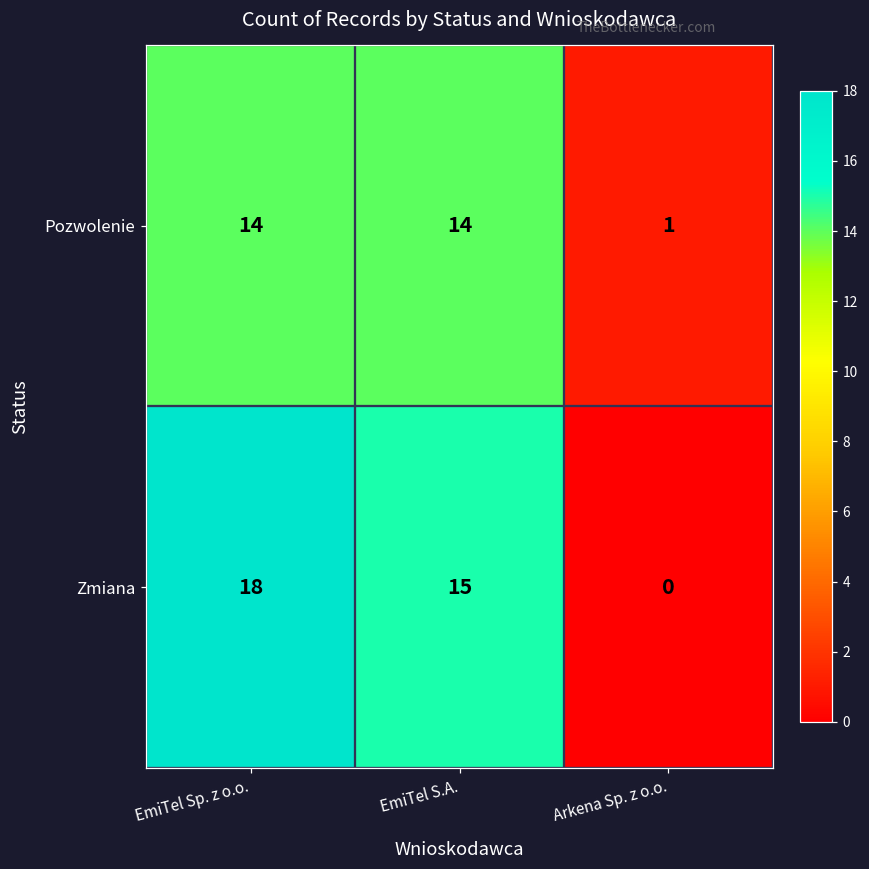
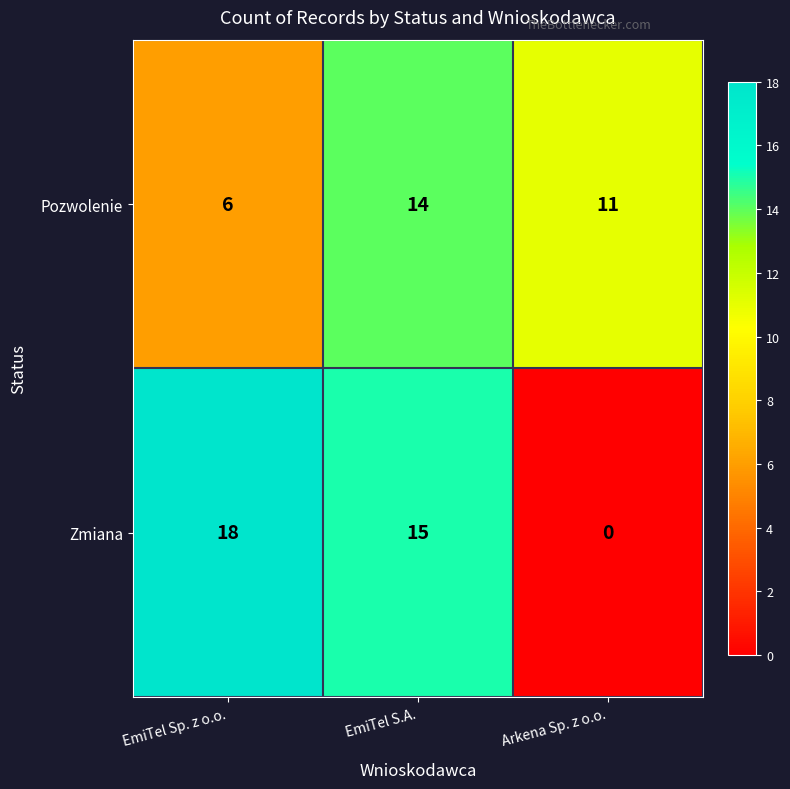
Pozwolenie, EmiTel Sp. z o.o.: 14 -> 6
Pozwolenie, Arkena Sp. z o.o.: 1 -> 11
